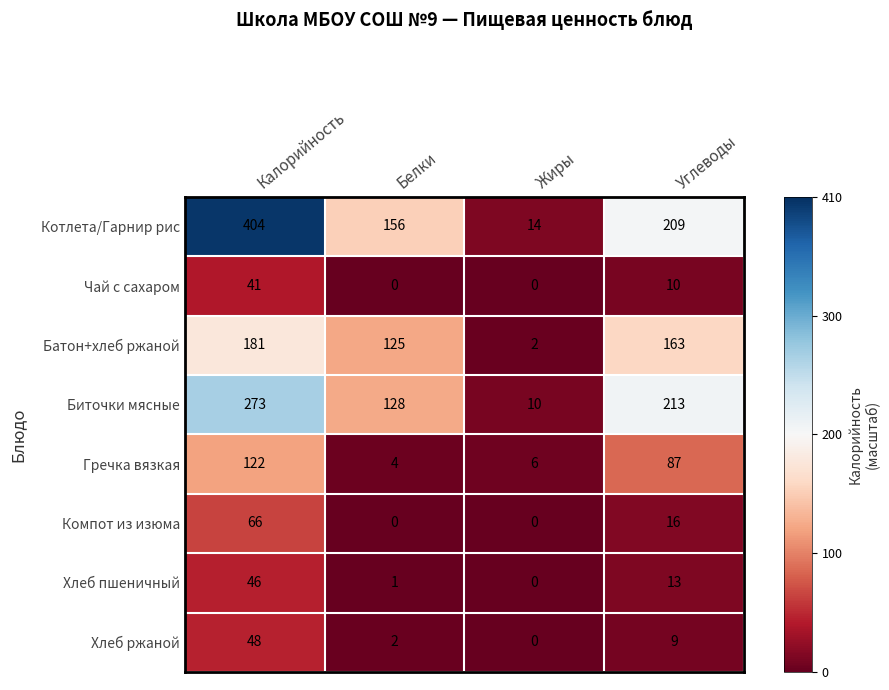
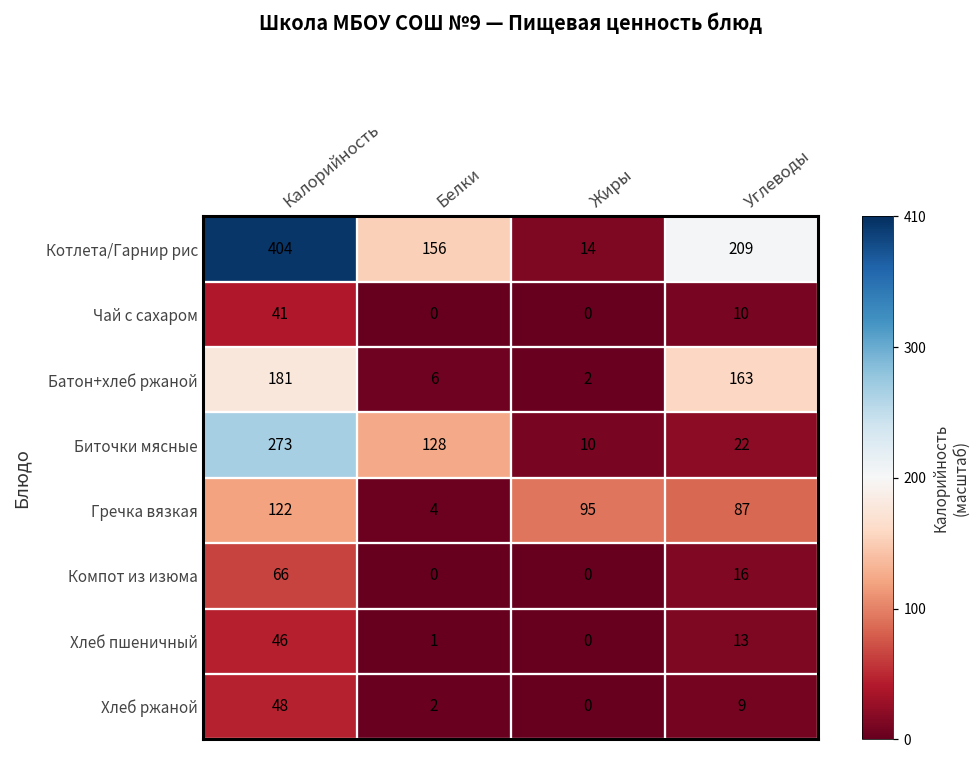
Батон+хлеб ржаной, Белки: 125 -> 6
Биточки мясные, Углеводы: 213 -> 22
Гречка вязкая, Жиры: 6 -> 95
